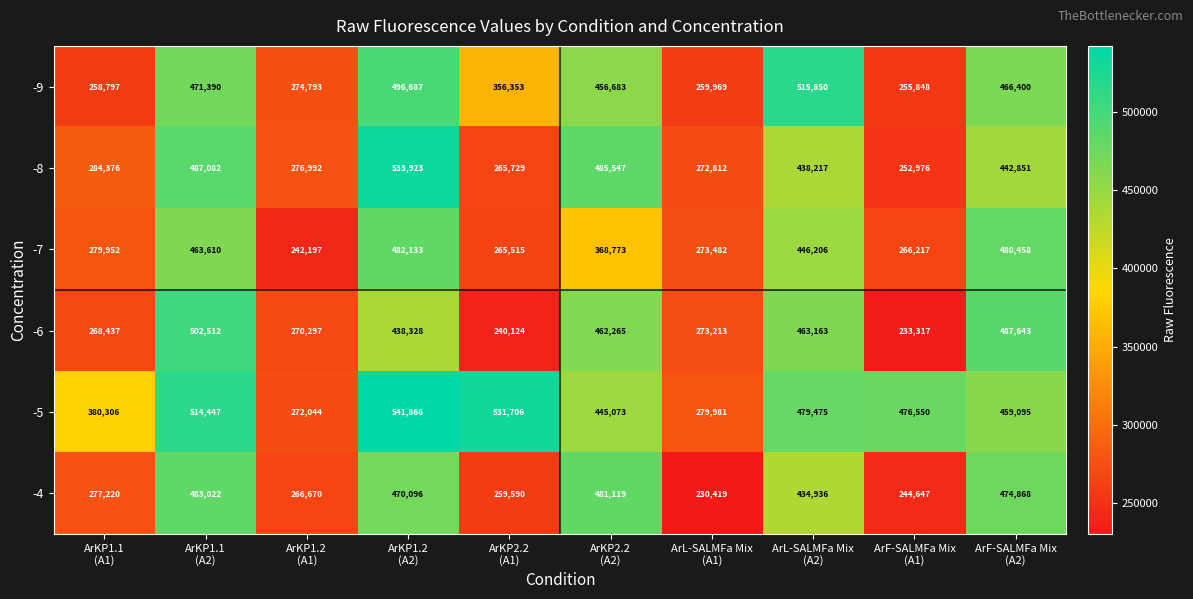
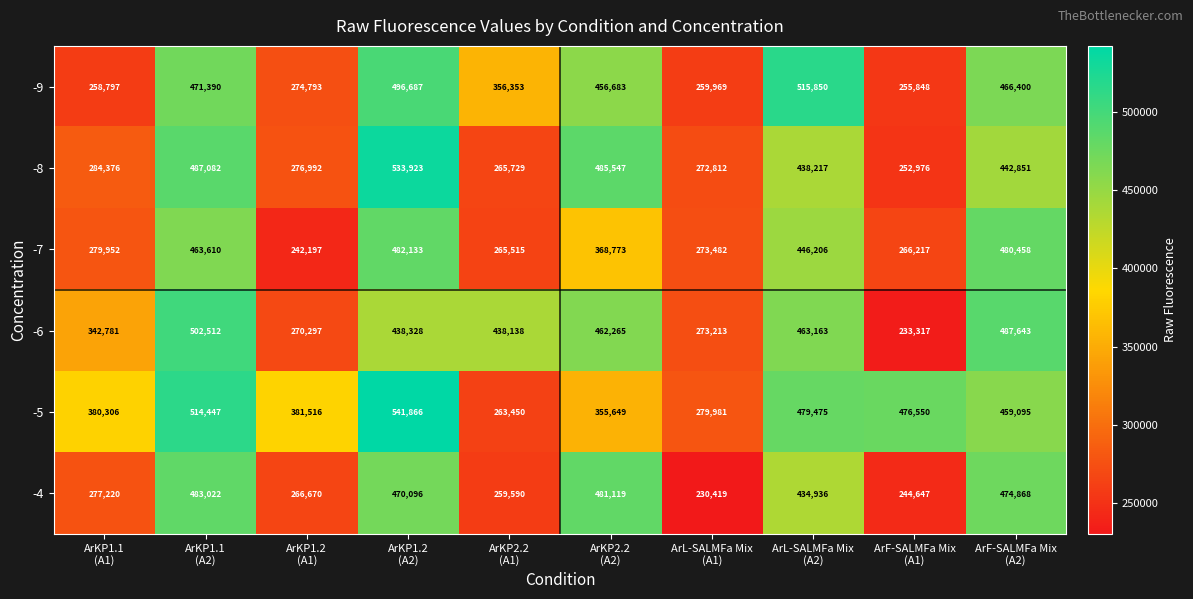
-6, ArKP1.1 (A1): 268,437 -> 342,781
-6, ArKP2.2 (A1): 240,124 -> 438,138
-5, ArKP1.2 (A1): 272,044 -> 381,516
-5, ArKP2.2 (A1): 531,706 -> 263,450
-5, ArKP2.2 (A2): 445,073 -> 355,649
